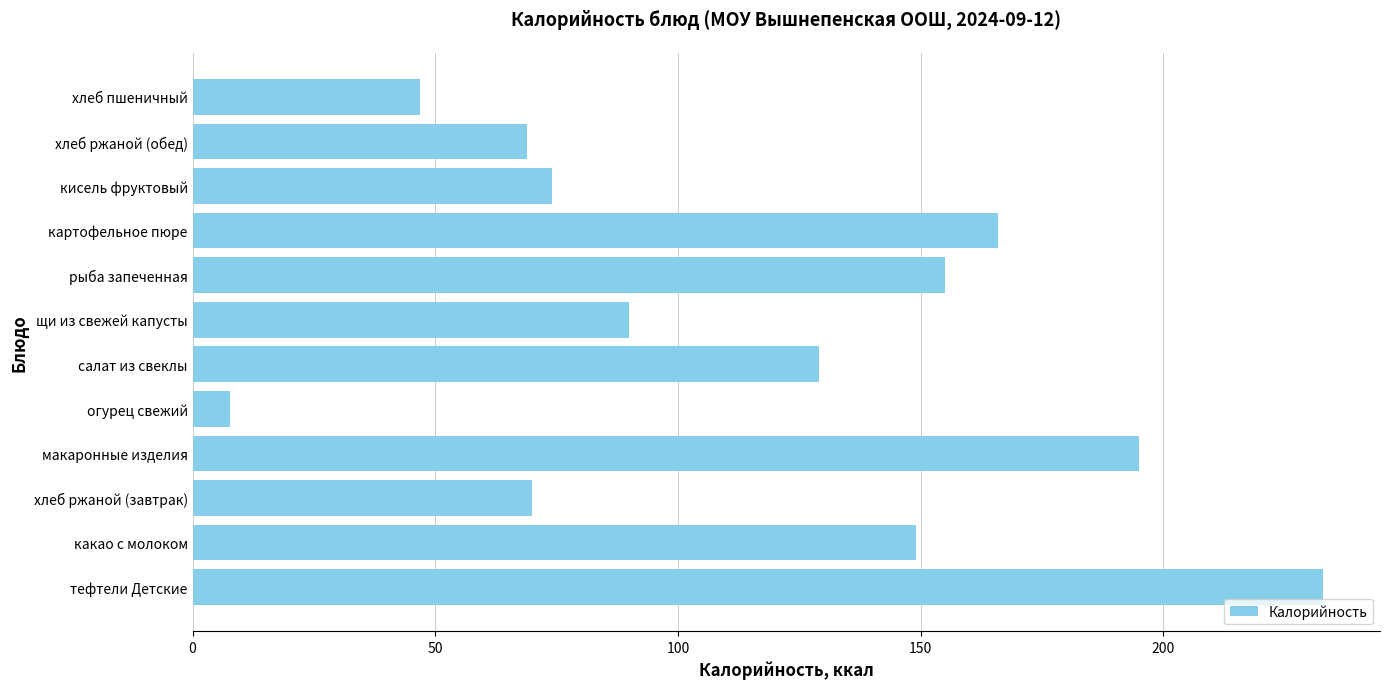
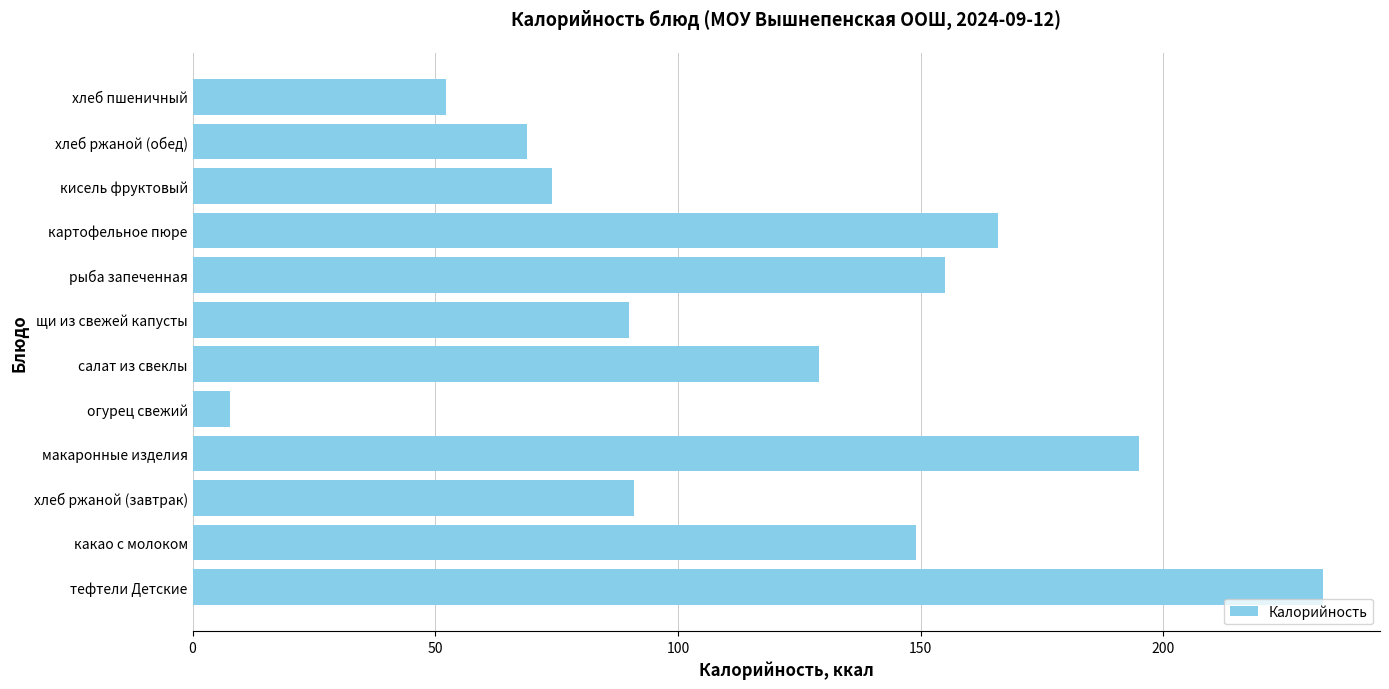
хлеб пшеничный: 47 -> 52
хлеб ржаной (завтрак): 70 -> 91
